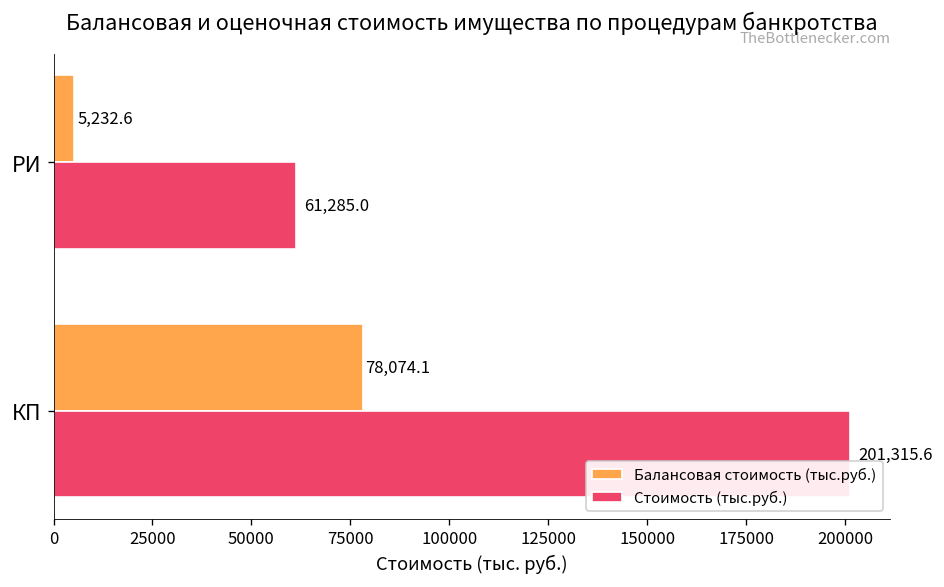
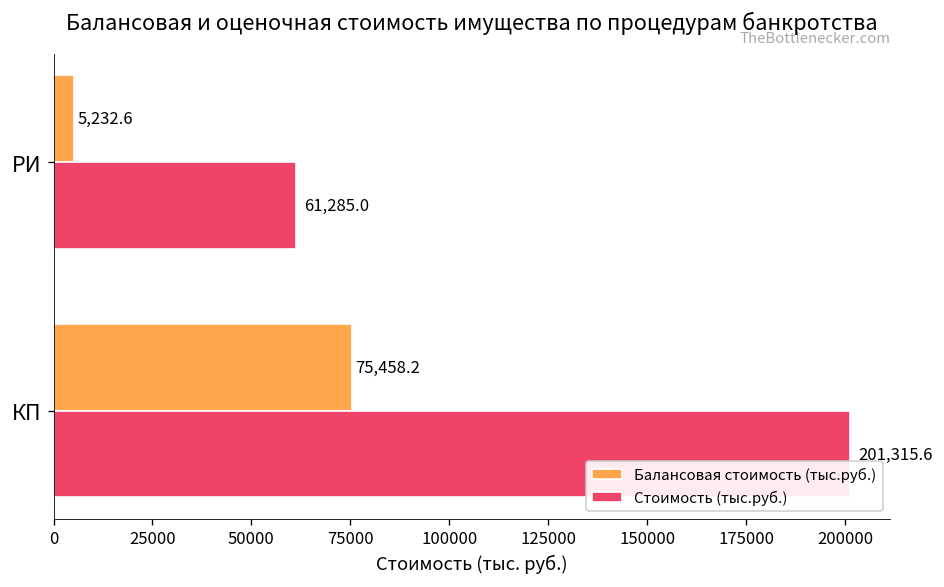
Балансовая стоимость (тыс.руб.), КП: 78,074.1 -> 75,458.2
